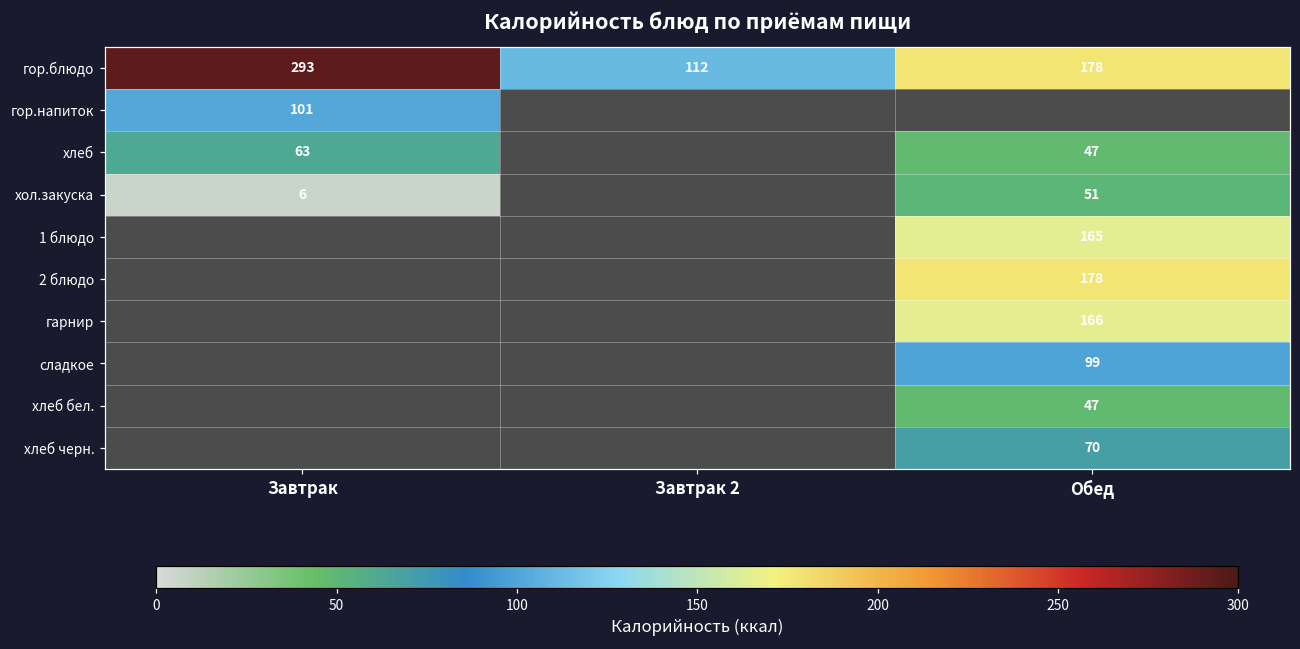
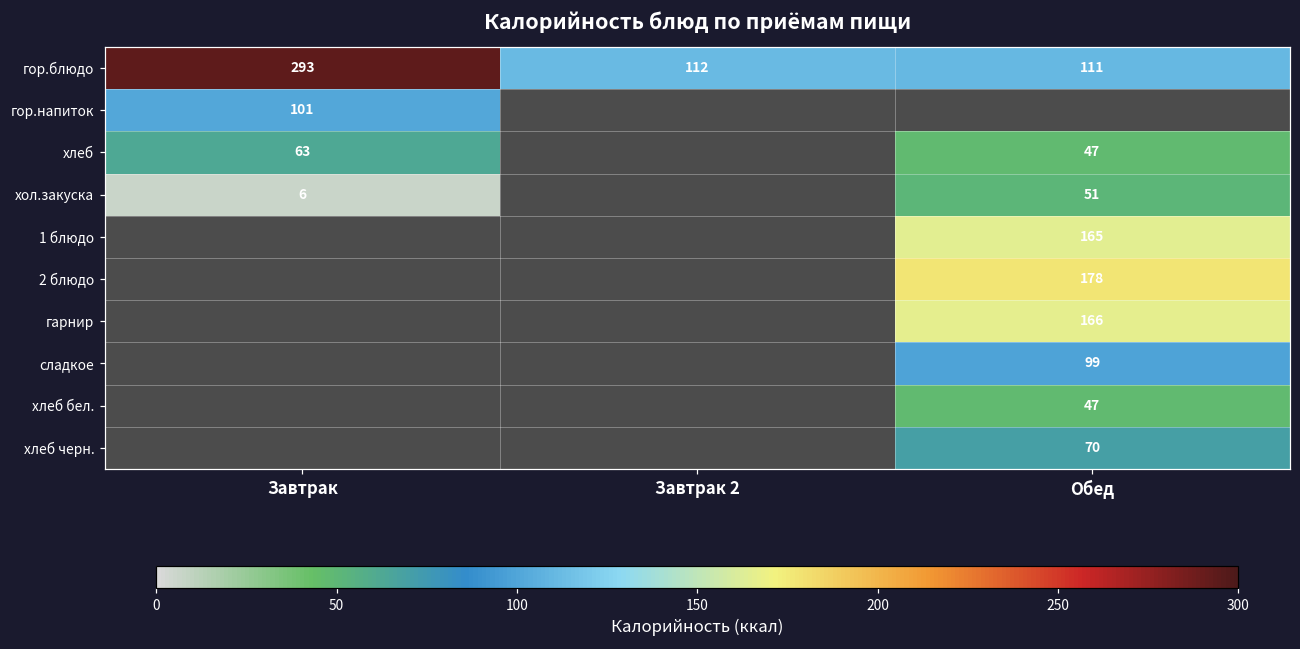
гор.блюдо, Обед: 178 -> 111
